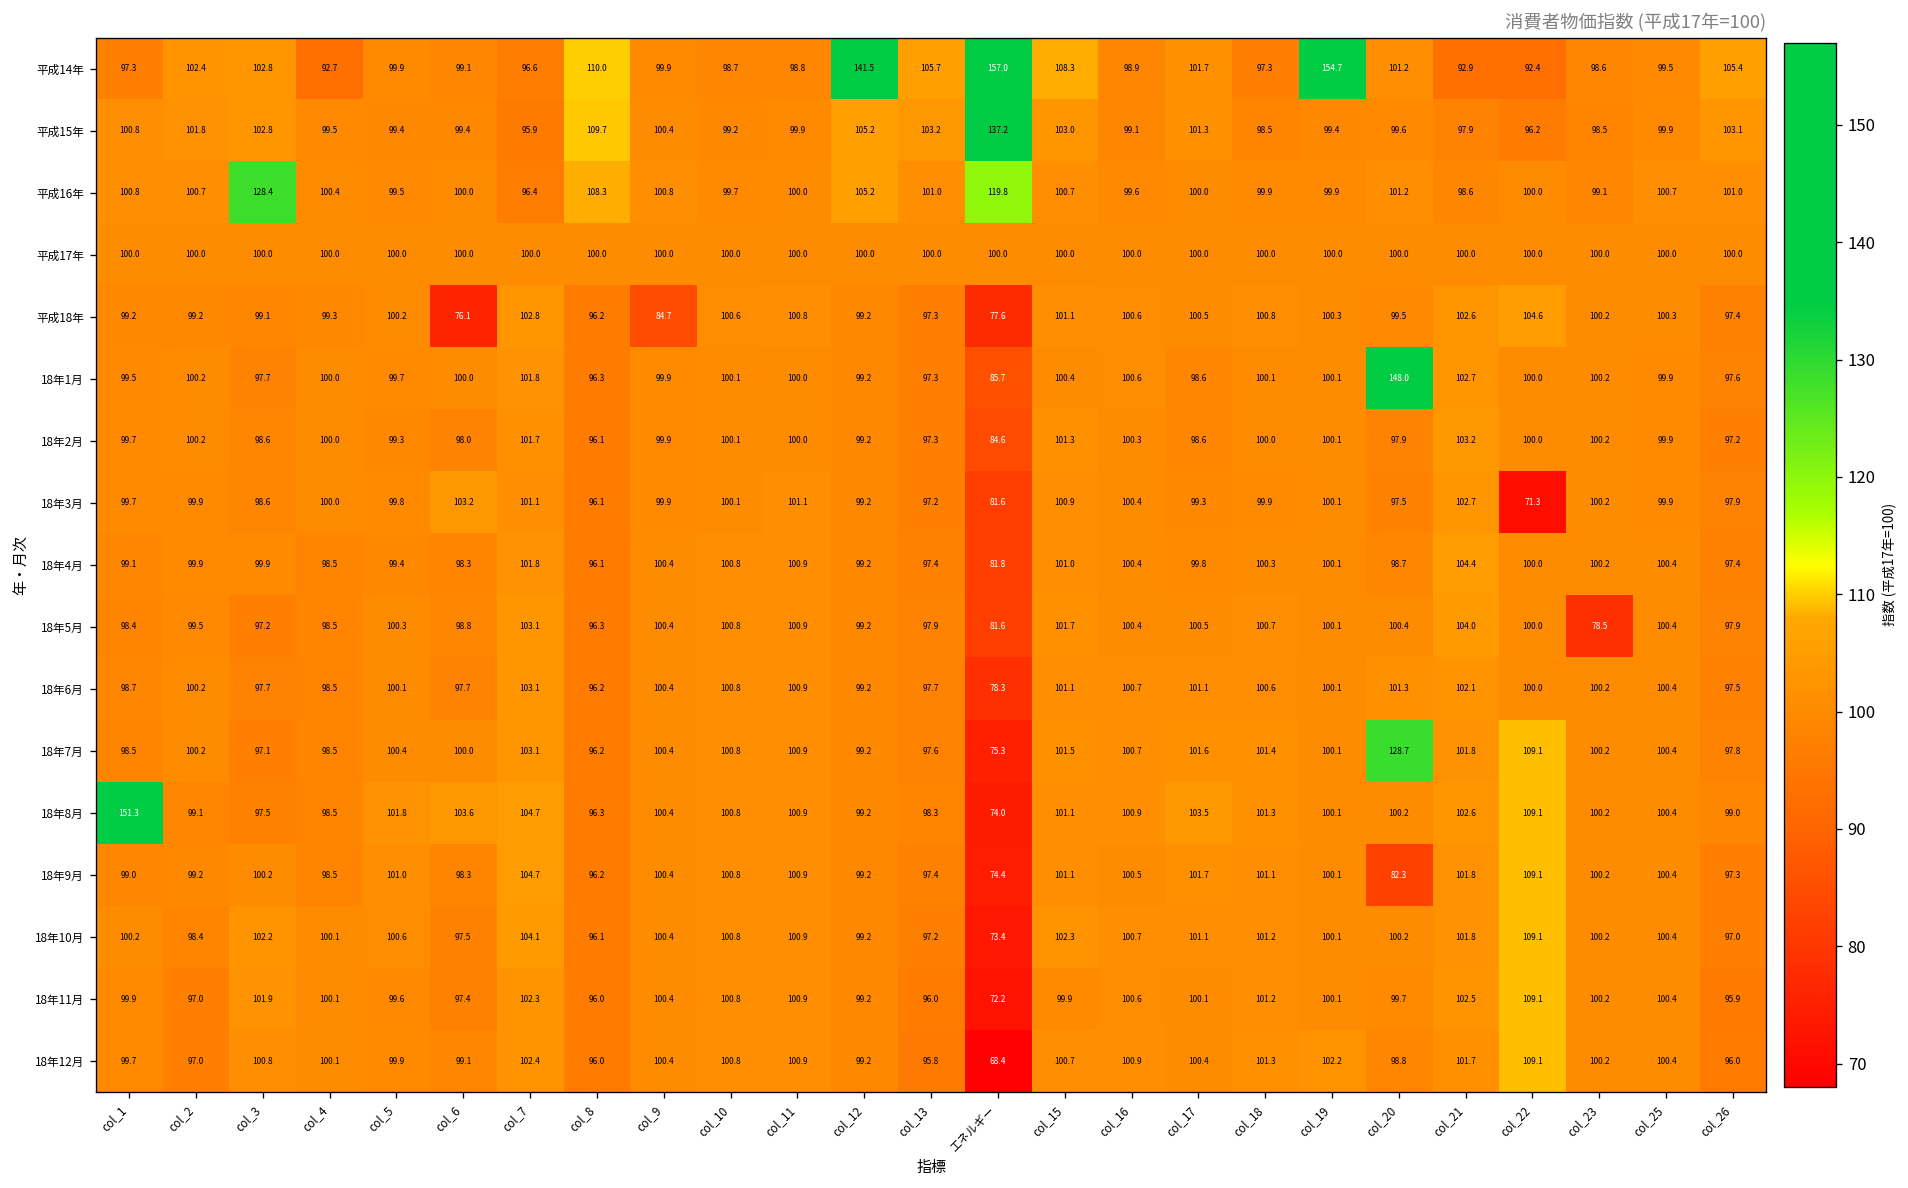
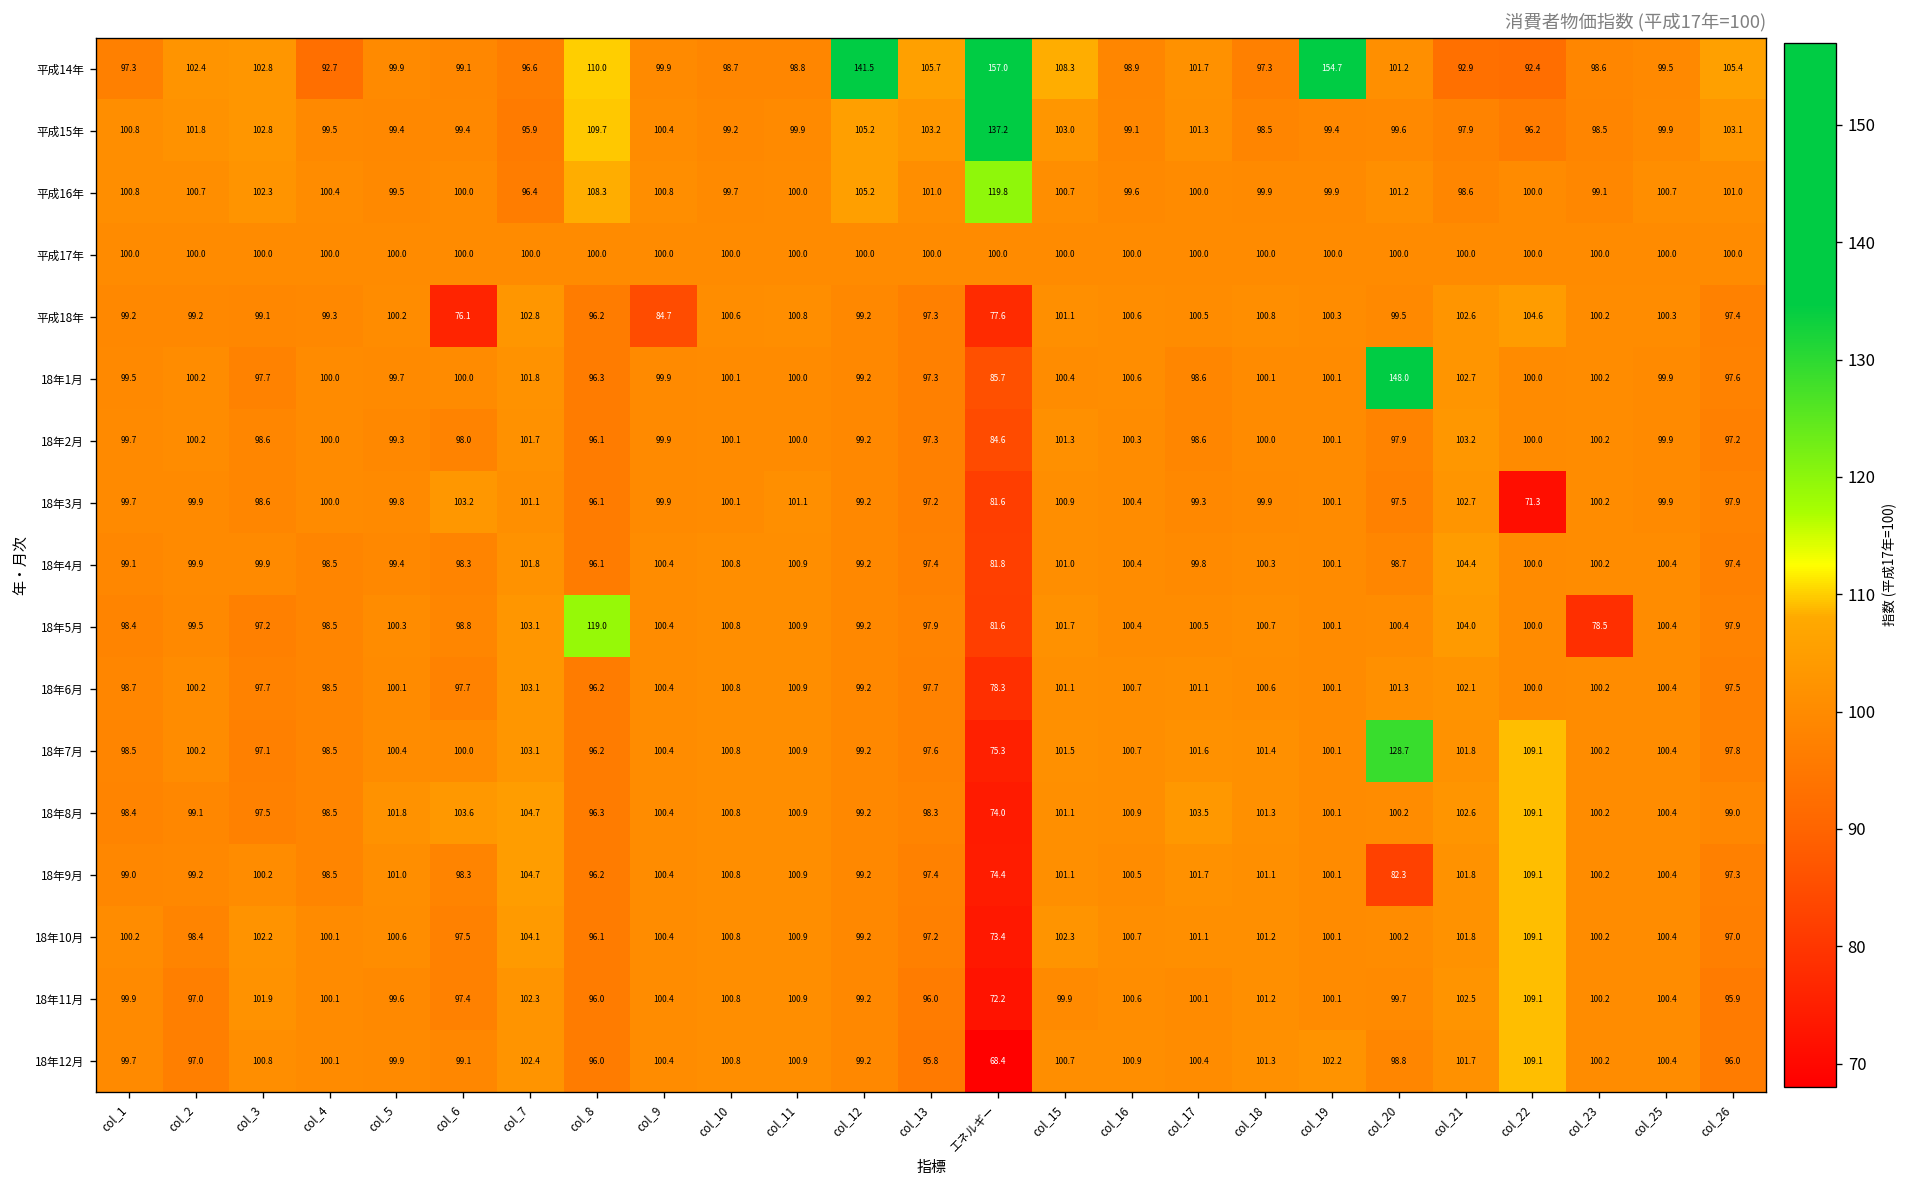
平成16年, col_3: 128.4 -> 102.3
18年5月, col_8: 96.3 -> 119.0
18年8月, col_1: 151.3 -> 98.4
